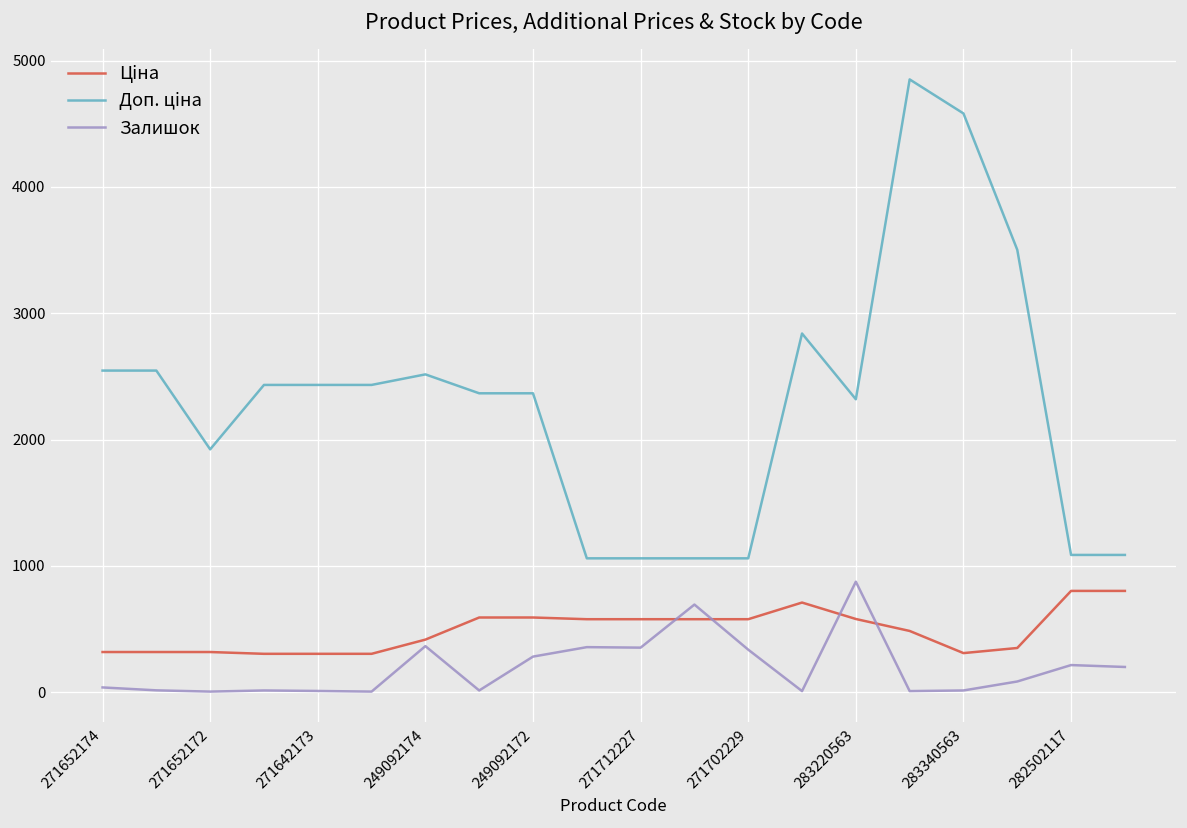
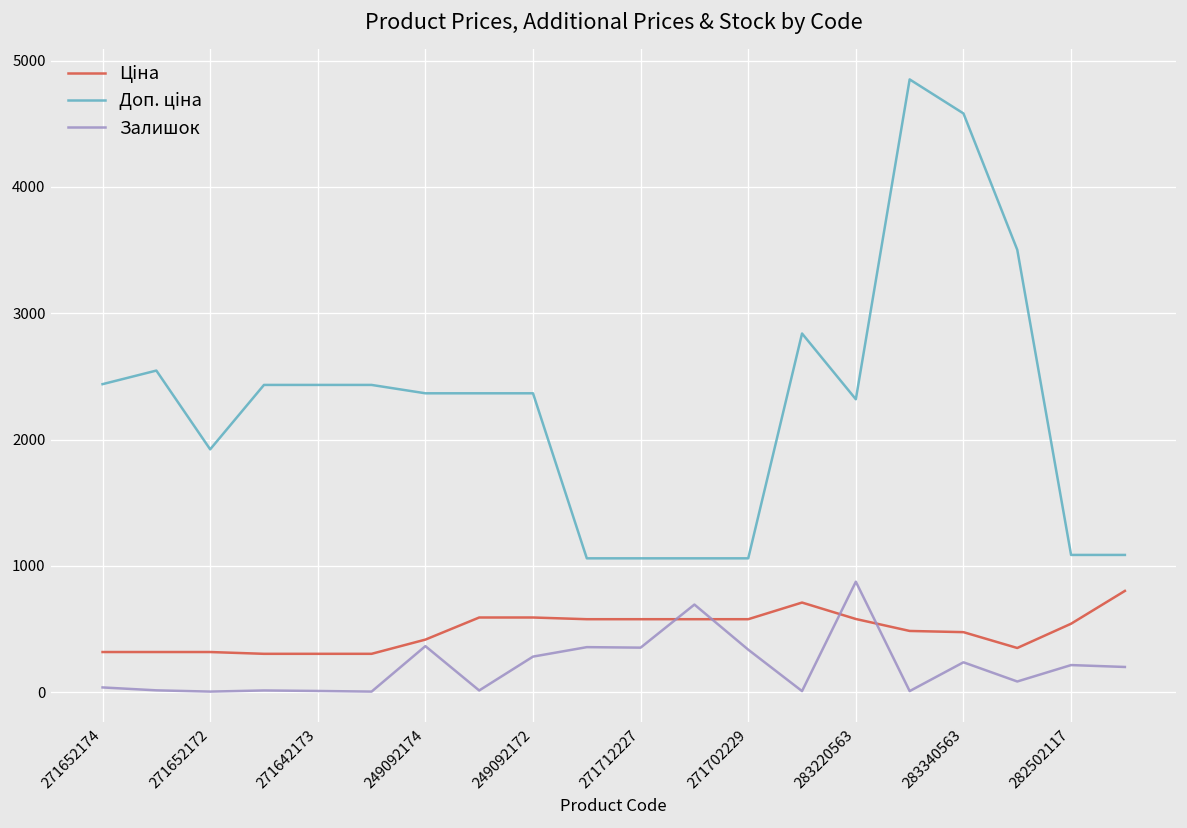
Доп. ціна, 271652174: 2550 -> 2440
Доп. ціна, 249092174: 2520 -> 2370
Ціна, 283340563: 310 -> 480
Залишок, 283340563: 10 -> 240
Ціна, 282502117: 800 -> 540
